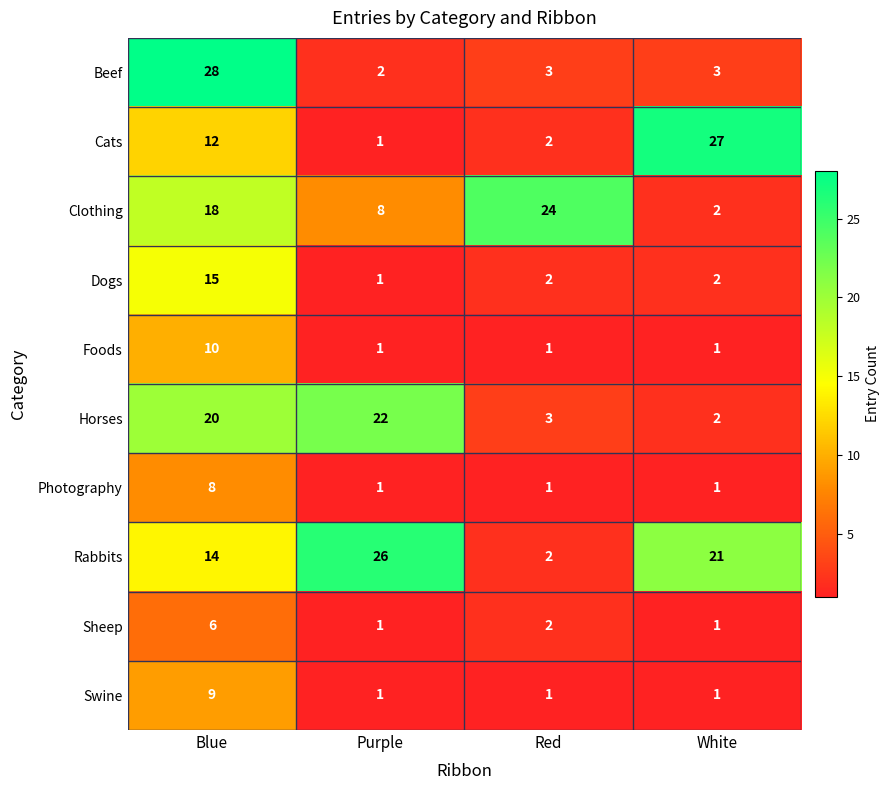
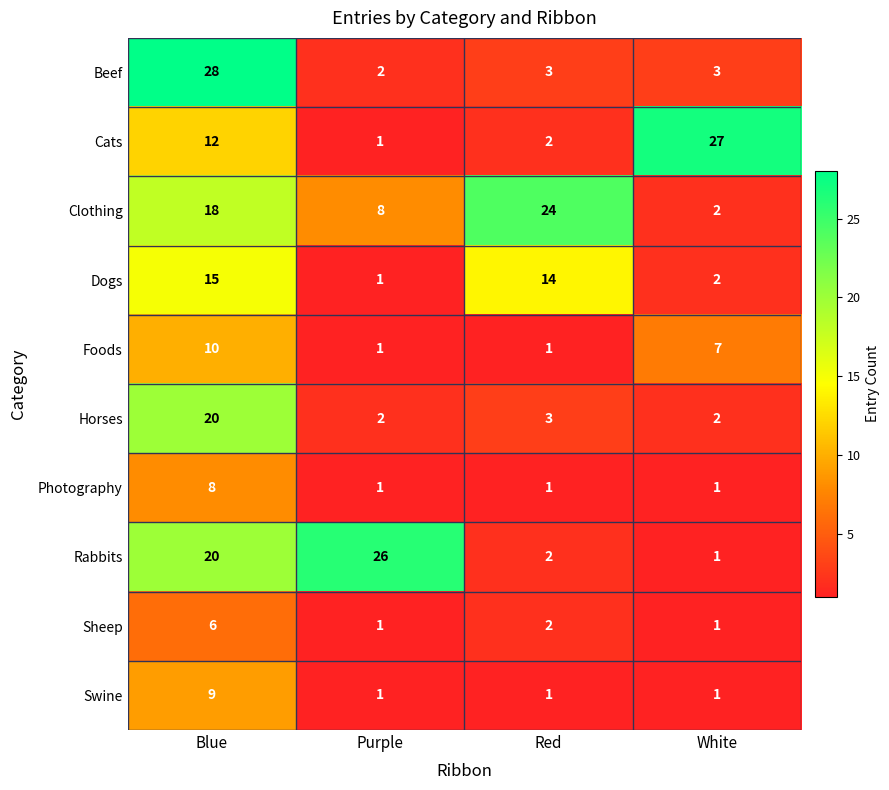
Dogs, Red: 2 -> 14
Foods, White: 1 -> 7
Horses, Purple: 22 -> 2
Rabbits, Blue: 14 -> 20
Rabbits, White: 21 -> 1
